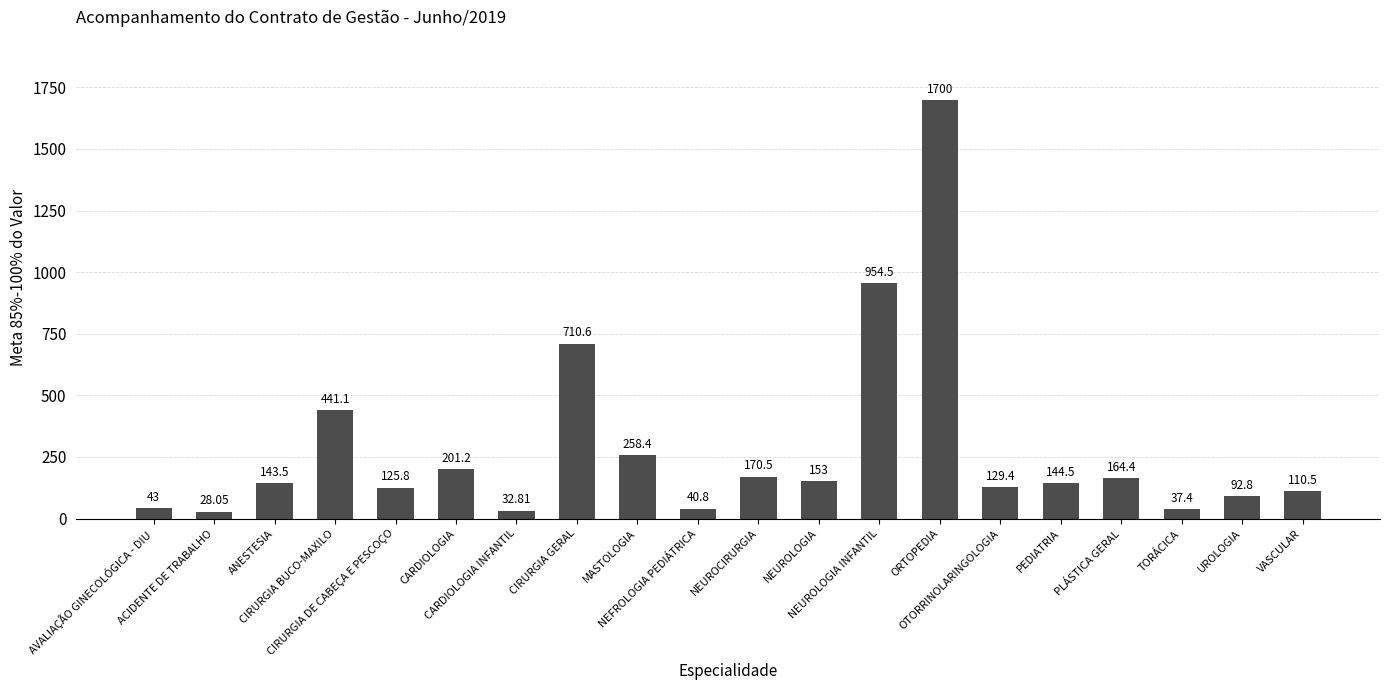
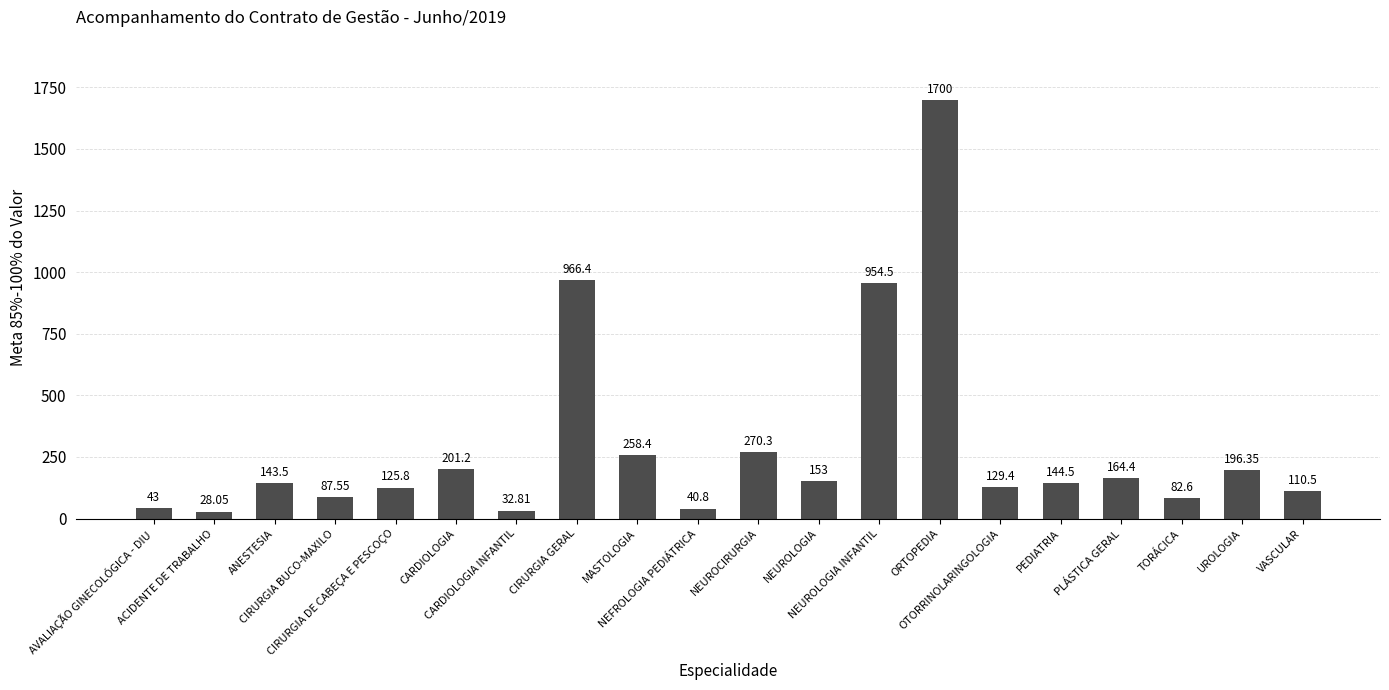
CIRURGIA BUCO-MAXILO: 441.1 -> 87.55
CIRURGIA GERAL: 710.6 -> 966.4
NEUROCIRURGIA: 170.5 -> 270.3
TORÁCICA: 37.4 -> 82.6
UROLOGIA: 92.8 -> 196.35
